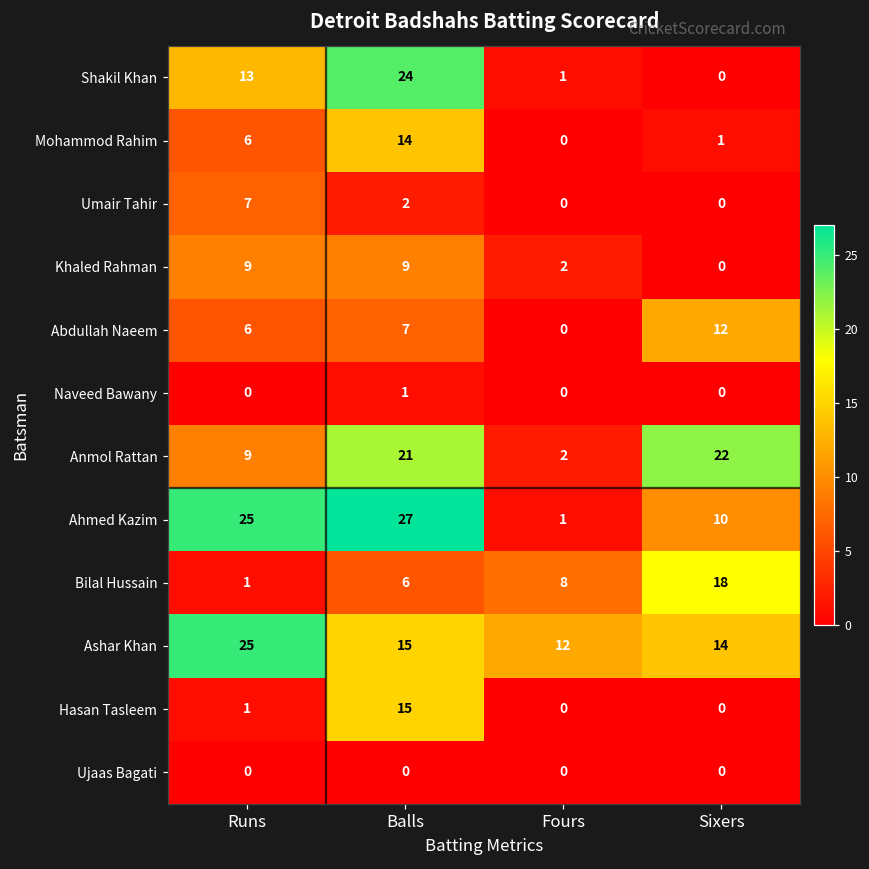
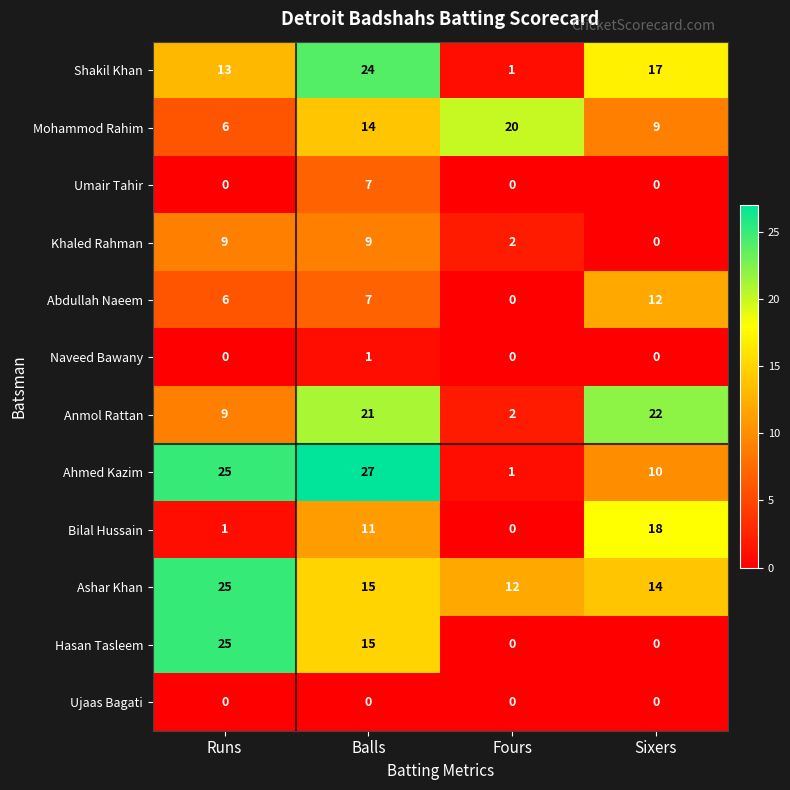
Shakil Khan, Sixers: 0 -> 17
Mohammod Rahim, Fours: 0 -> 20
Mohammod Rahim, Sixers: 1 -> 9
Umair Tahir, Runs: 7 -> 0
Umair Tahir, Balls: 2 -> 7
Bilal Hussain, Balls: 6 -> 11
Bilal Hussain, Fours: 8 -> 0
Hasan Tasleem, Runs: 1 -> 25
